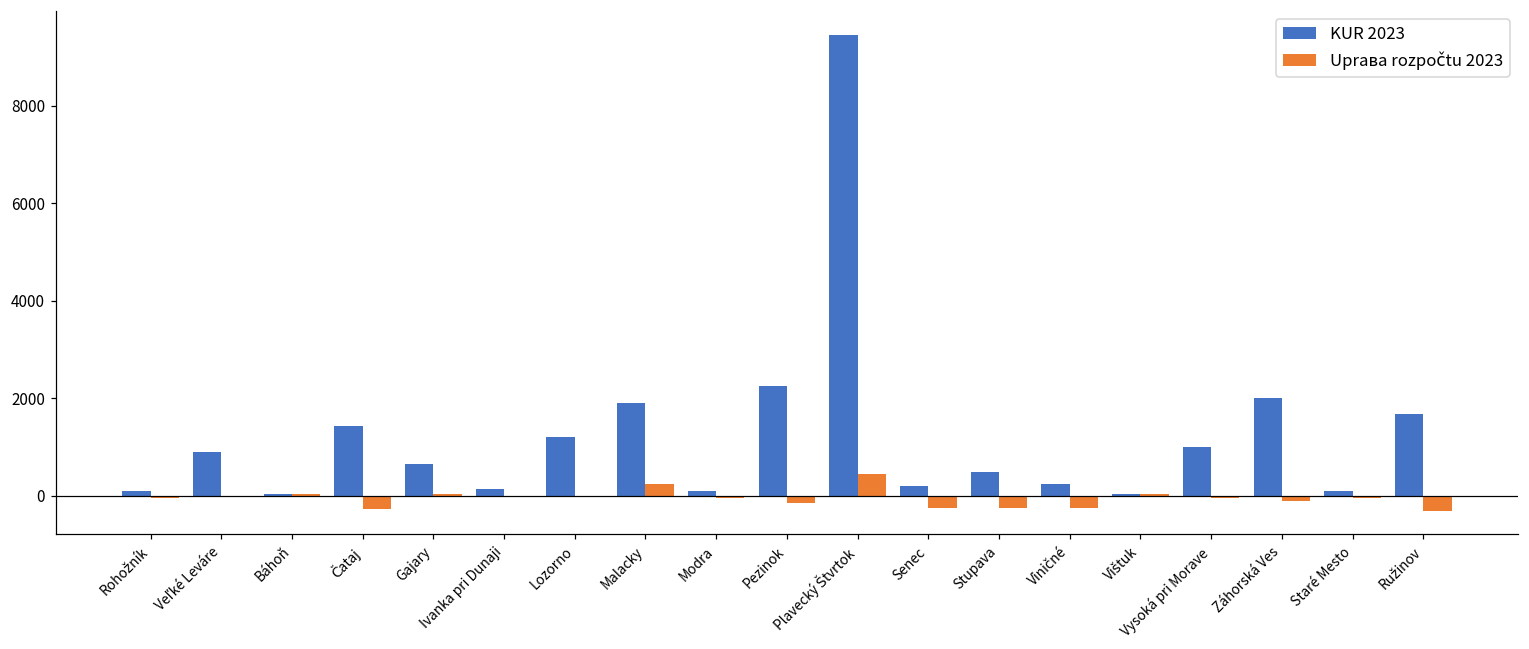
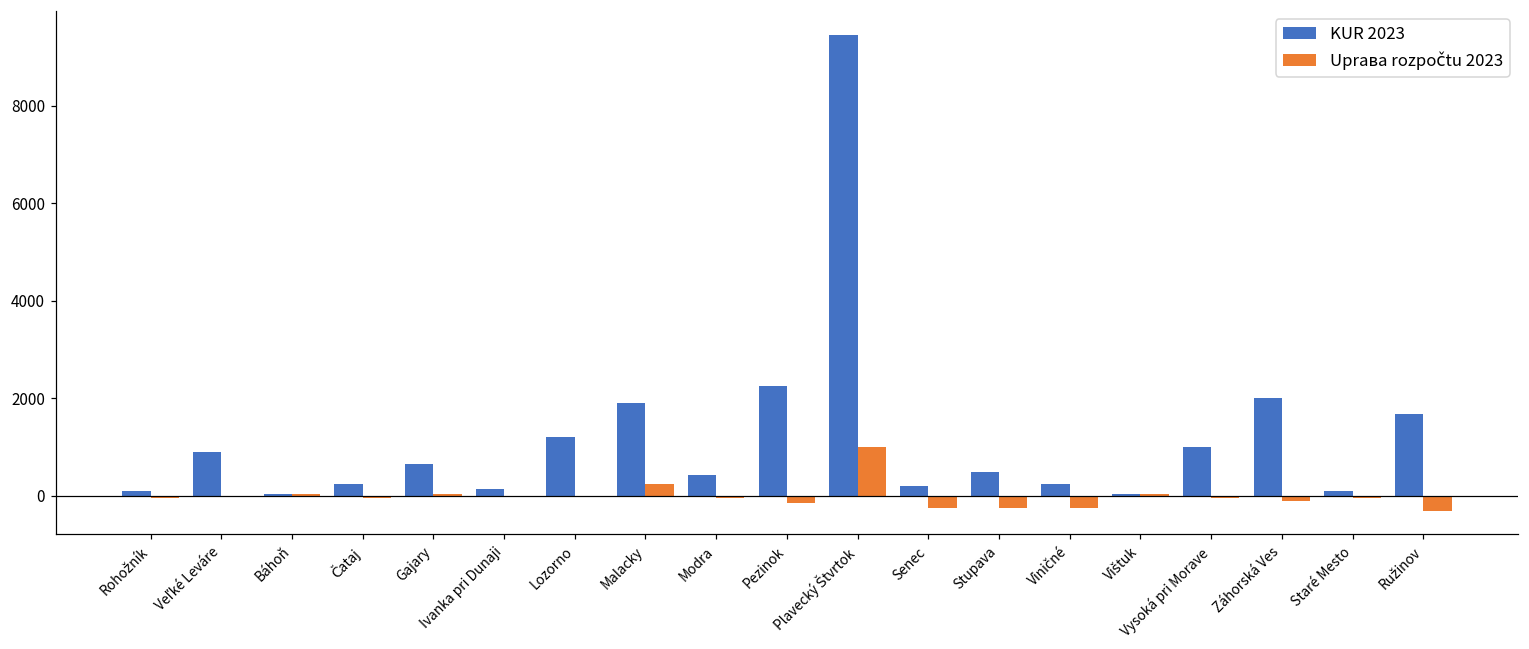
KUR 2023, Čataj: 1400 -> 300
Uprава rozpočtu 2023, Čataj: -300 -> -100
KUR 2023, Modra: 100 -> 400
Uprава rozpočtu 2023, Plavecký Štvrtok: 500 -> 1000
